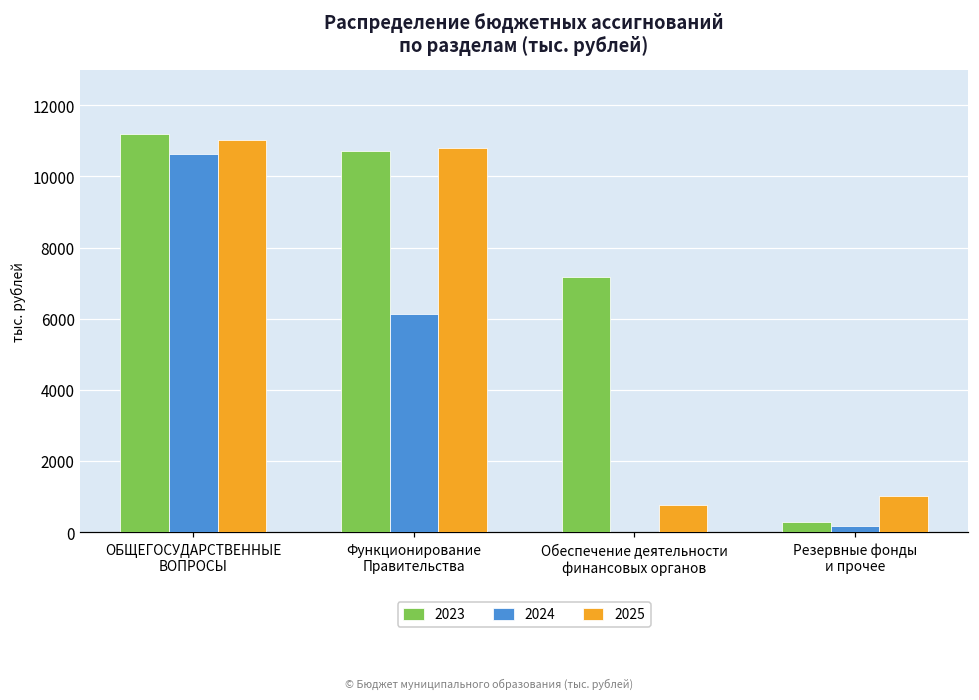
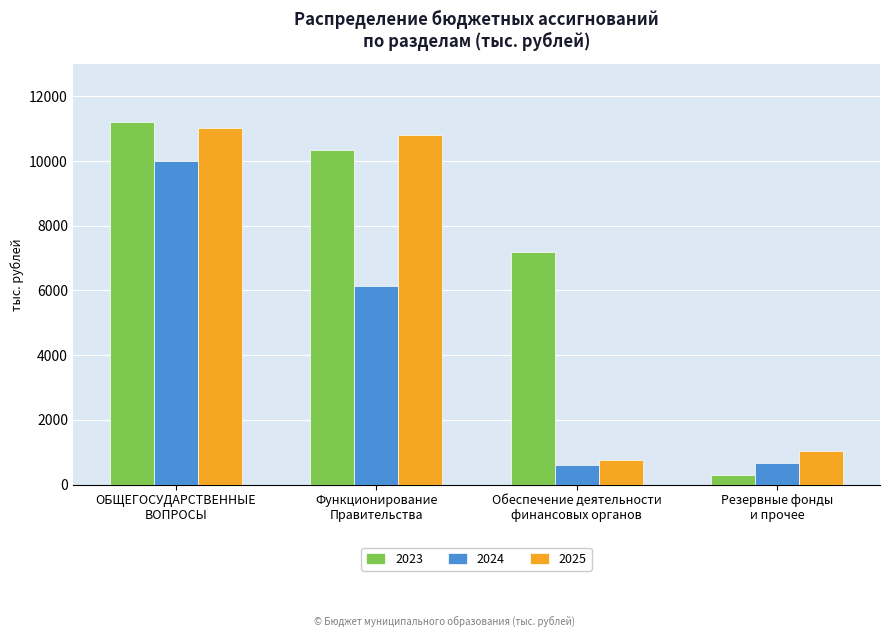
2024, ОБЩЕГОСУДАРСТВЕННЫЕ ВОПРОСЫ: 10600 -> 10000
2023, Функционирование Правительства: 10700 -> 10300
2024, Обеспечение деятельности финансовых органов: 0 -> 600
2024, Резервные фонды и прочее: 200 -> 700
